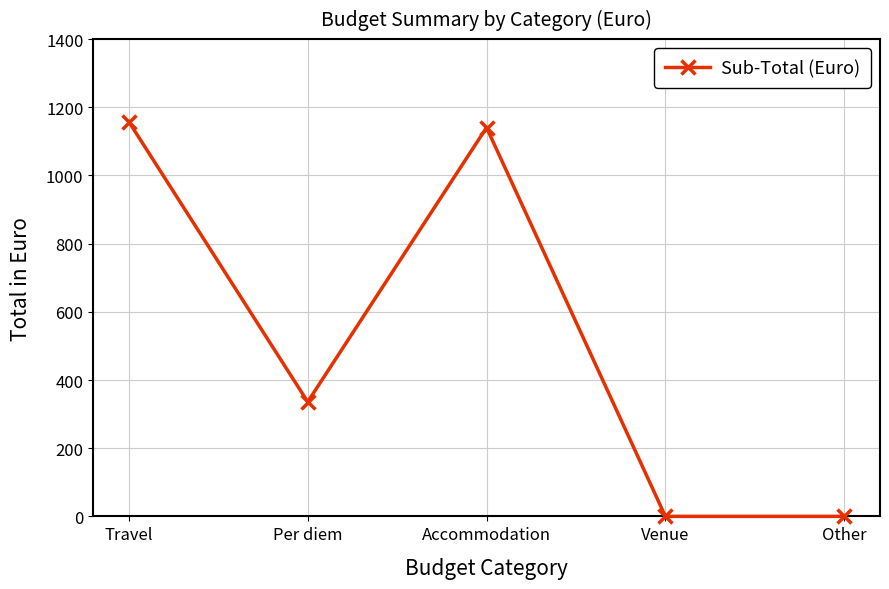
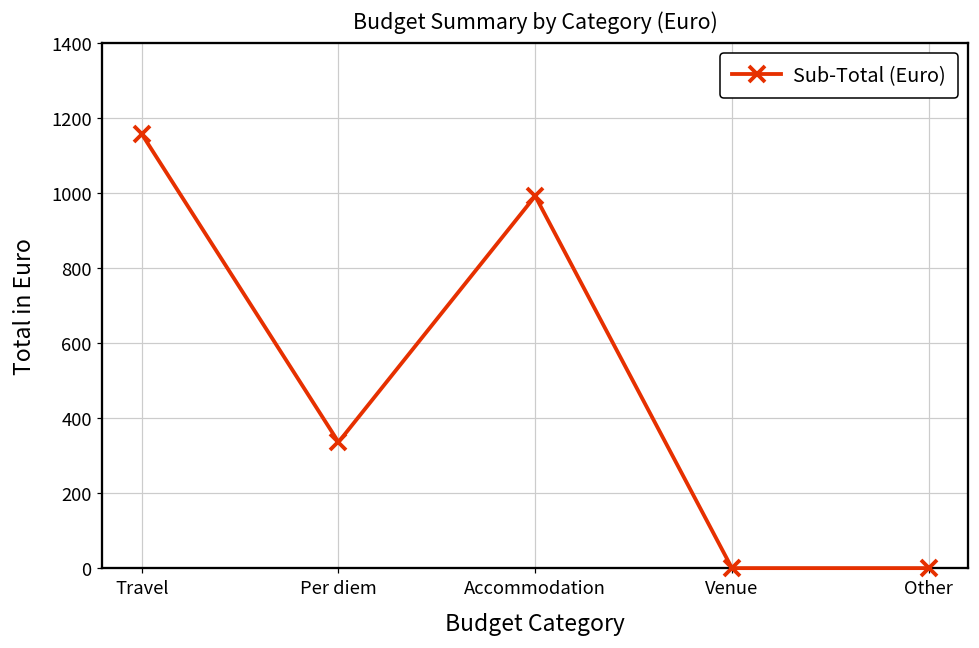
Accommodation: 1140 -> 990
